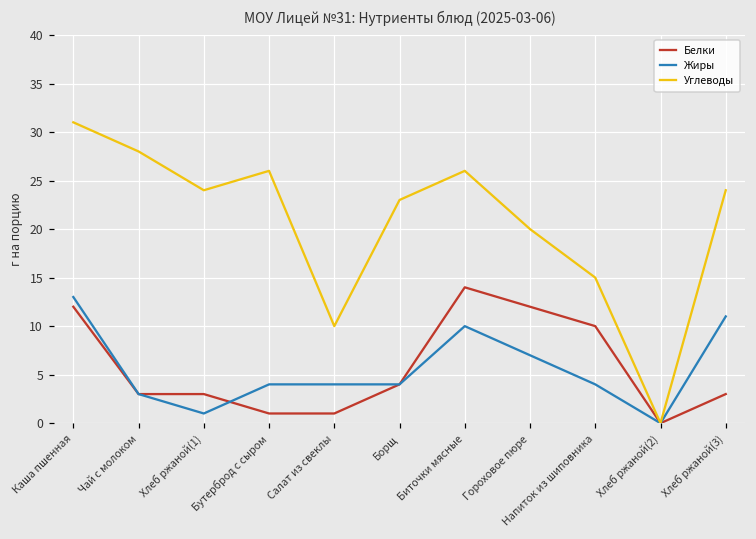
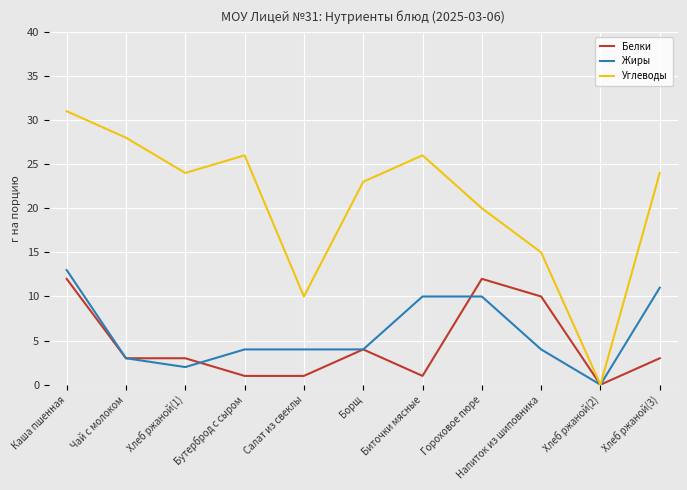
Жиры, Хлеб ржаной(1): 1 -> 2
Белки, Биточки мясные: 14 -> 1
Жиры, Гороховое пюре: 7 -> 10
